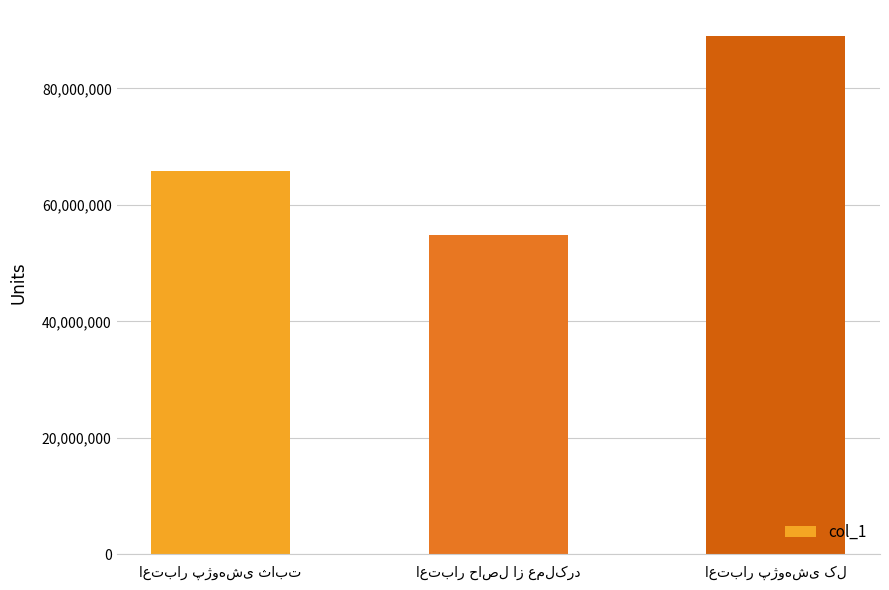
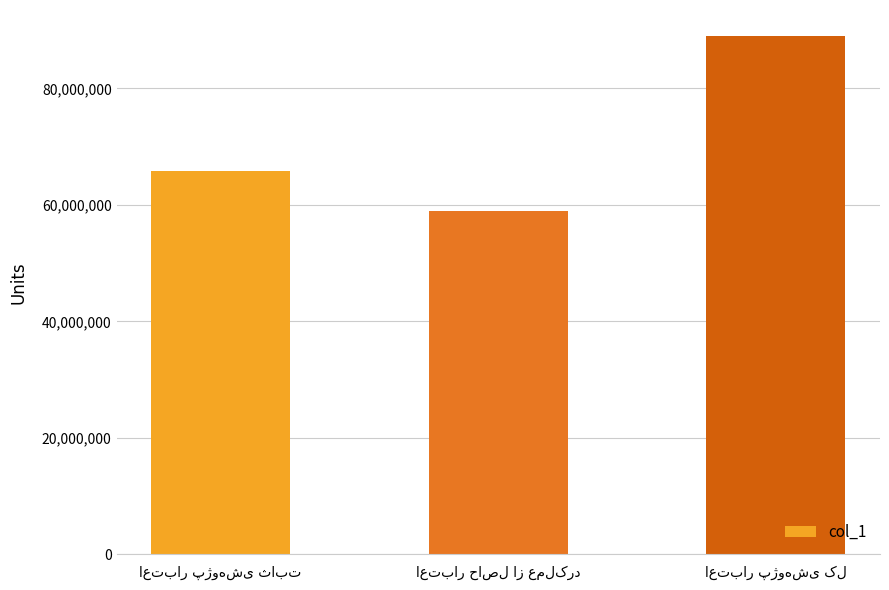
اعتبار حاصل از عملکرد: 55,000,000 -> 59,000,000
